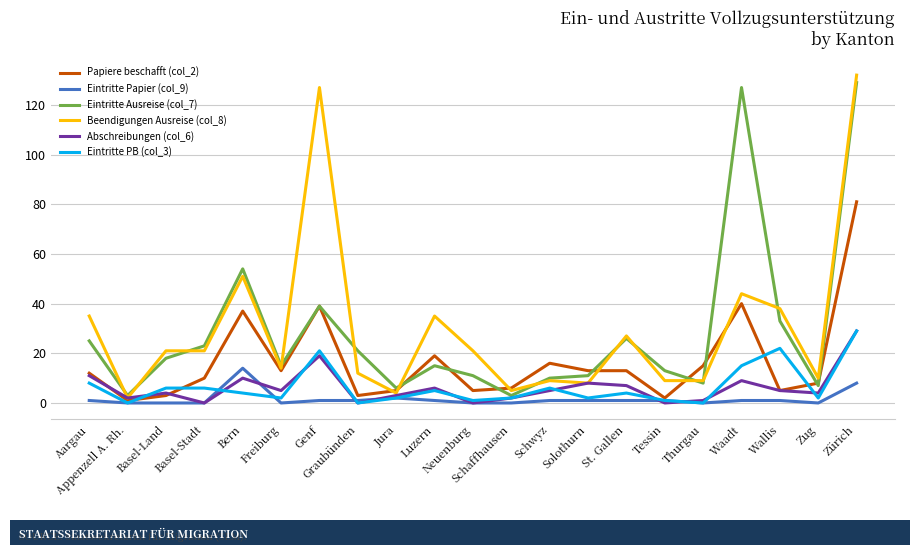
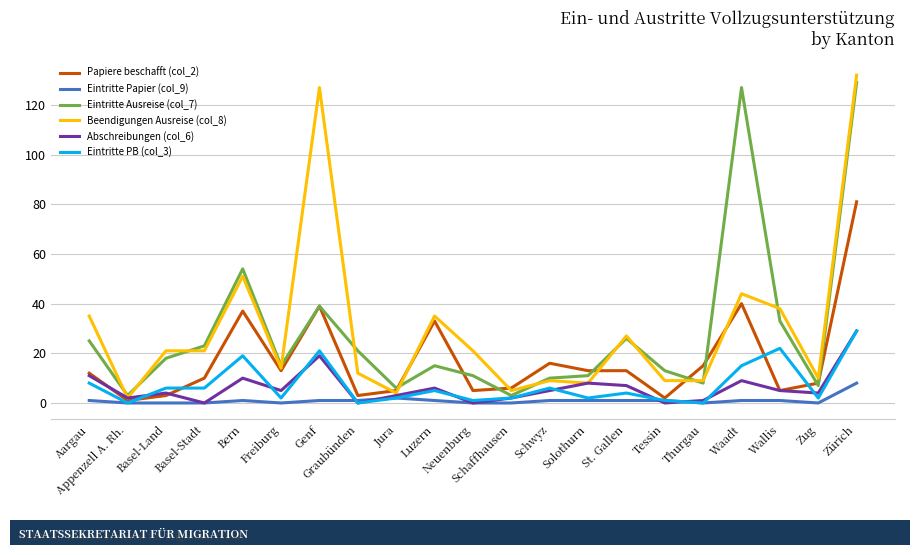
Eintritte Papier (col_9), Bern: 14 -> 1
Eintritte PB (col_3), Bern: 4 -> 19
Papiere beschafft (col_2), Luzern: 19 -> 33
